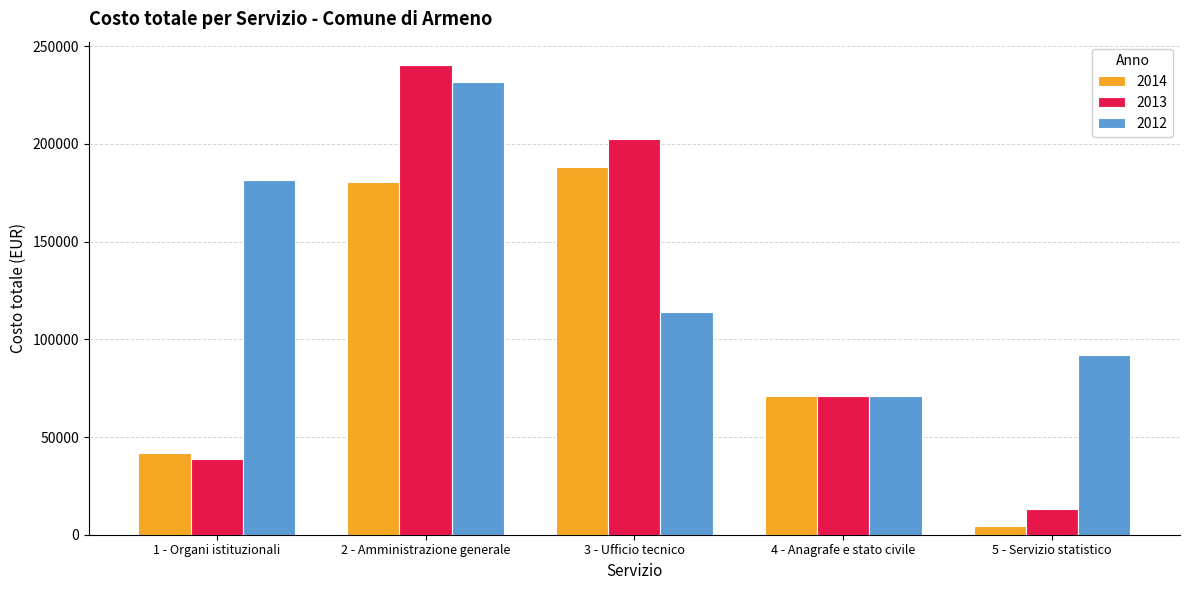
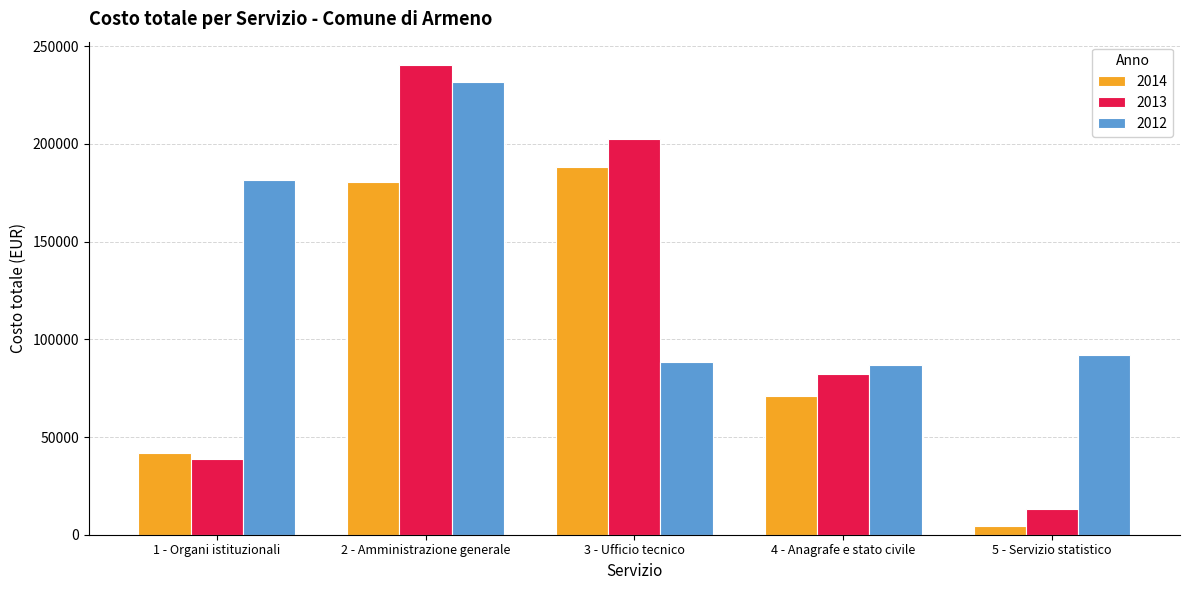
2012, 3 - Ufficio tecnico: 114000 -> 88000
2013, 4 - Anagrafe e stato civile: 71000 -> 82000
2012, 4 - Anagrafe e stato civile: 71000 -> 87000
